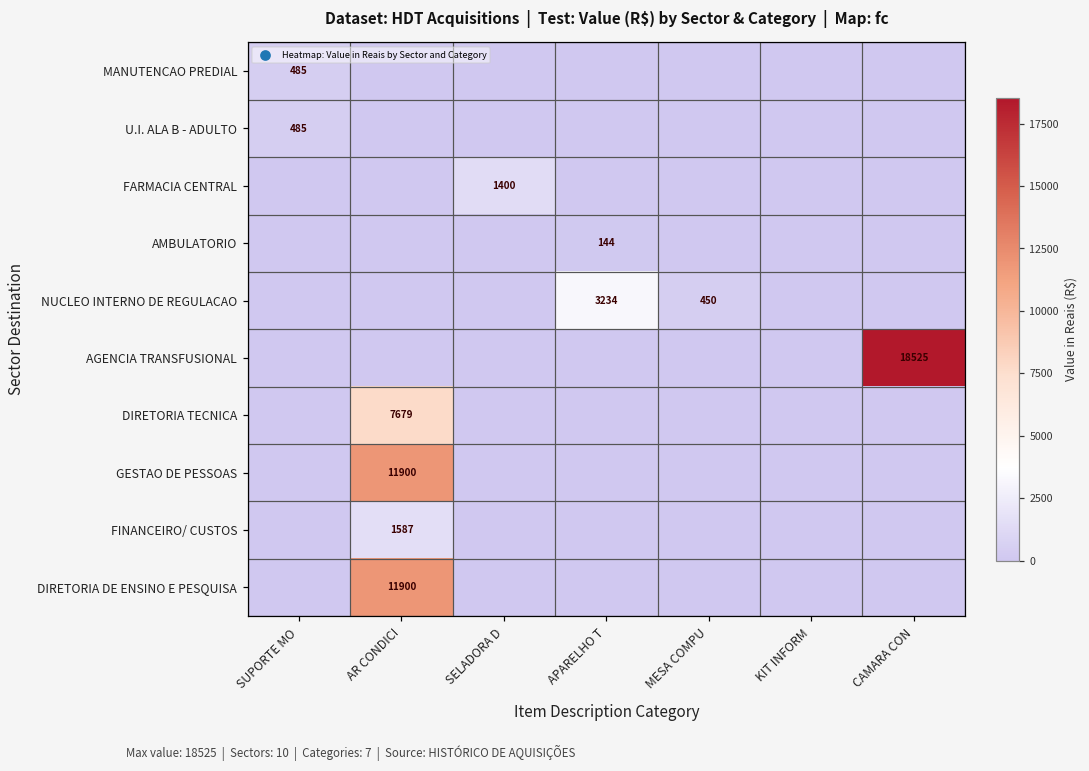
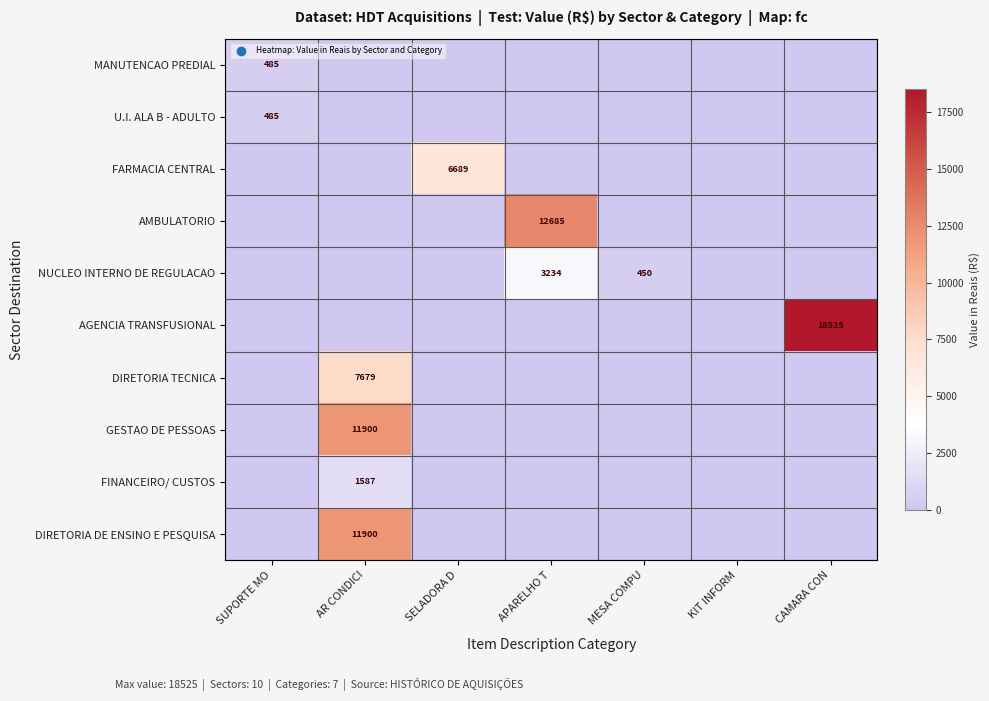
FARMACIA CENTRAL, SELADORA D: 1400 -> 6689
AMBULATORIO, APARELHO T: 144 -> 12685
